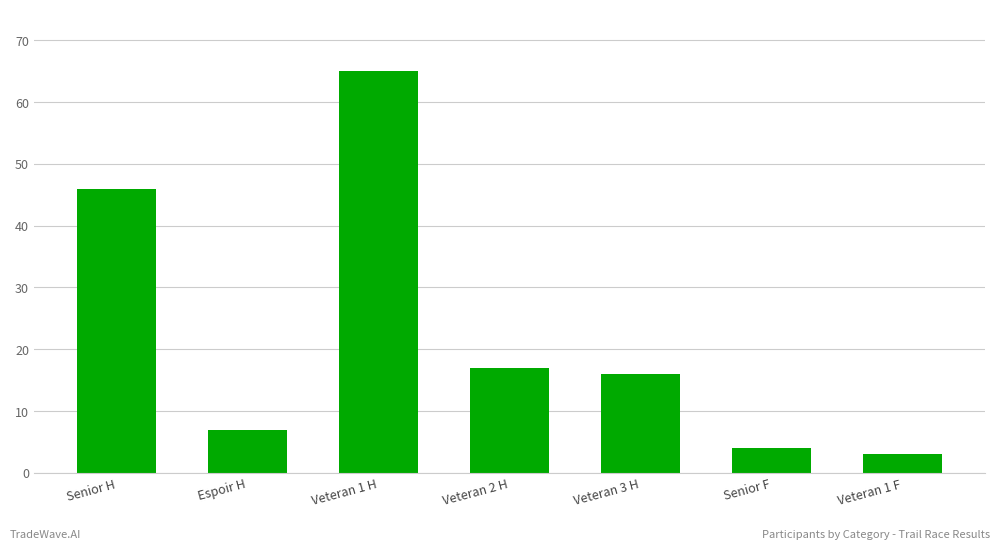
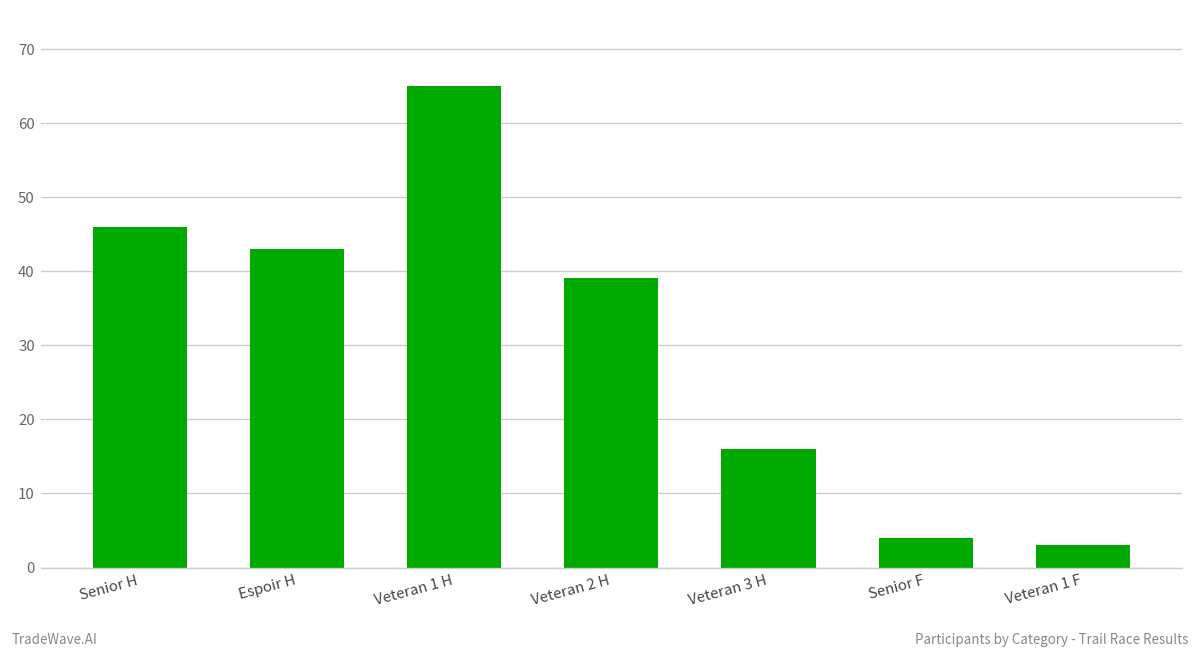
Espoir H: 7 -> 43
Veteran 2 H: 17 -> 39
